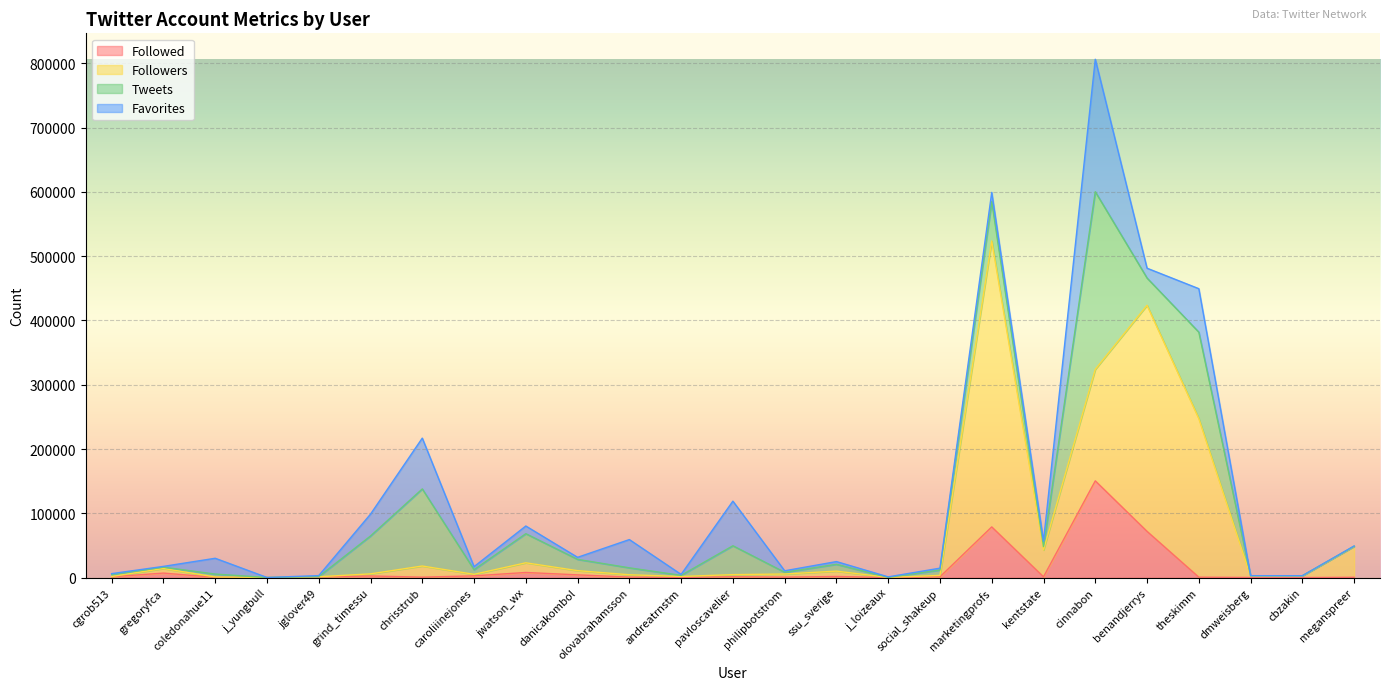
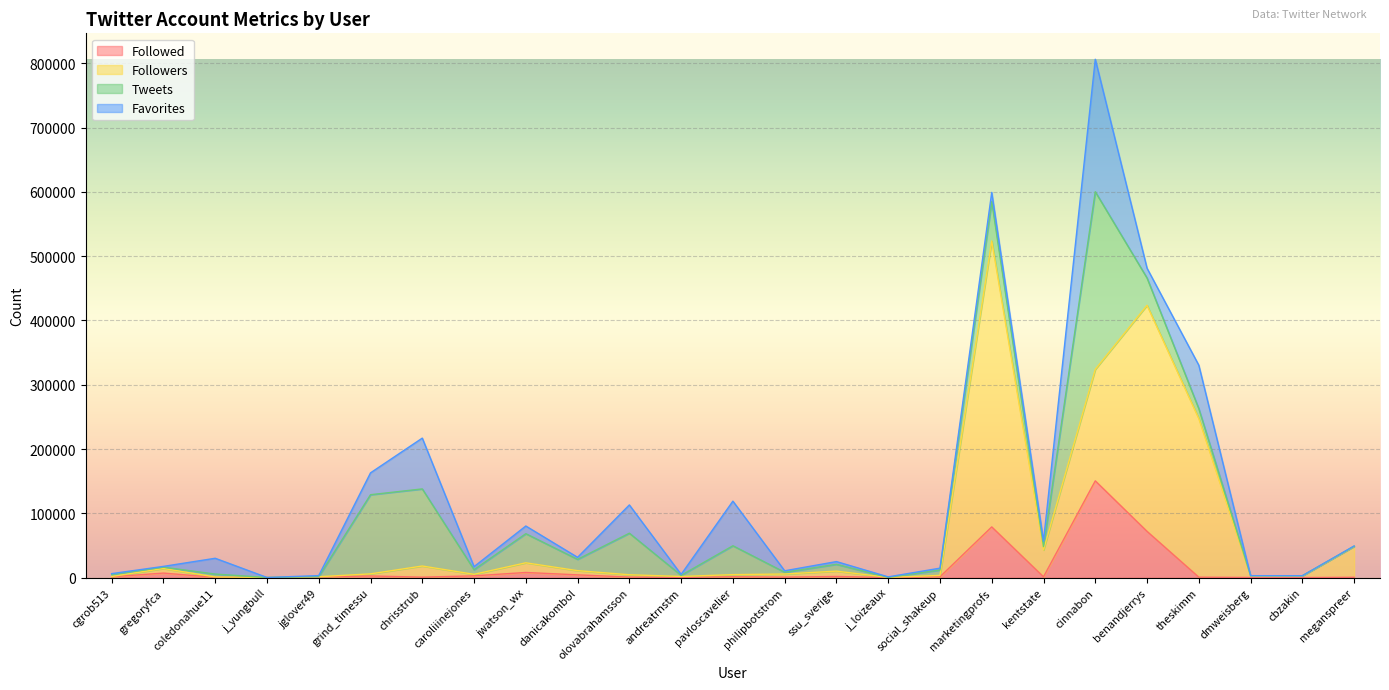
Tweets, grind_timessu: 60000 -> 120000
Tweets, olovabrahamsson: 10000 -> 60000
Tweets, theskimm: 130000 -> 20000
